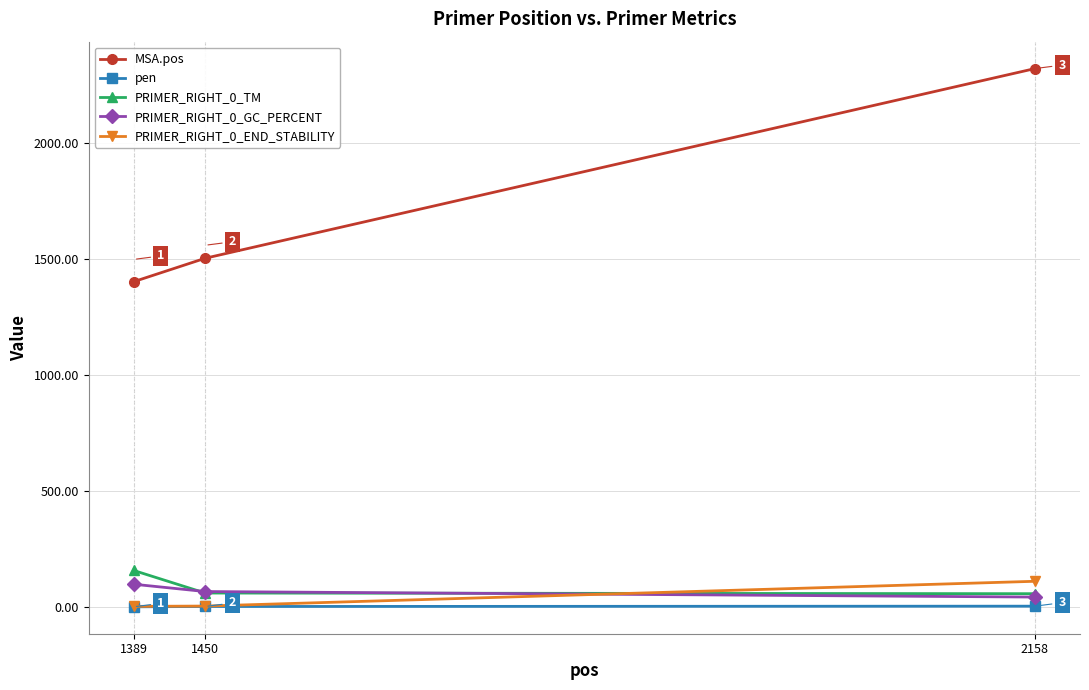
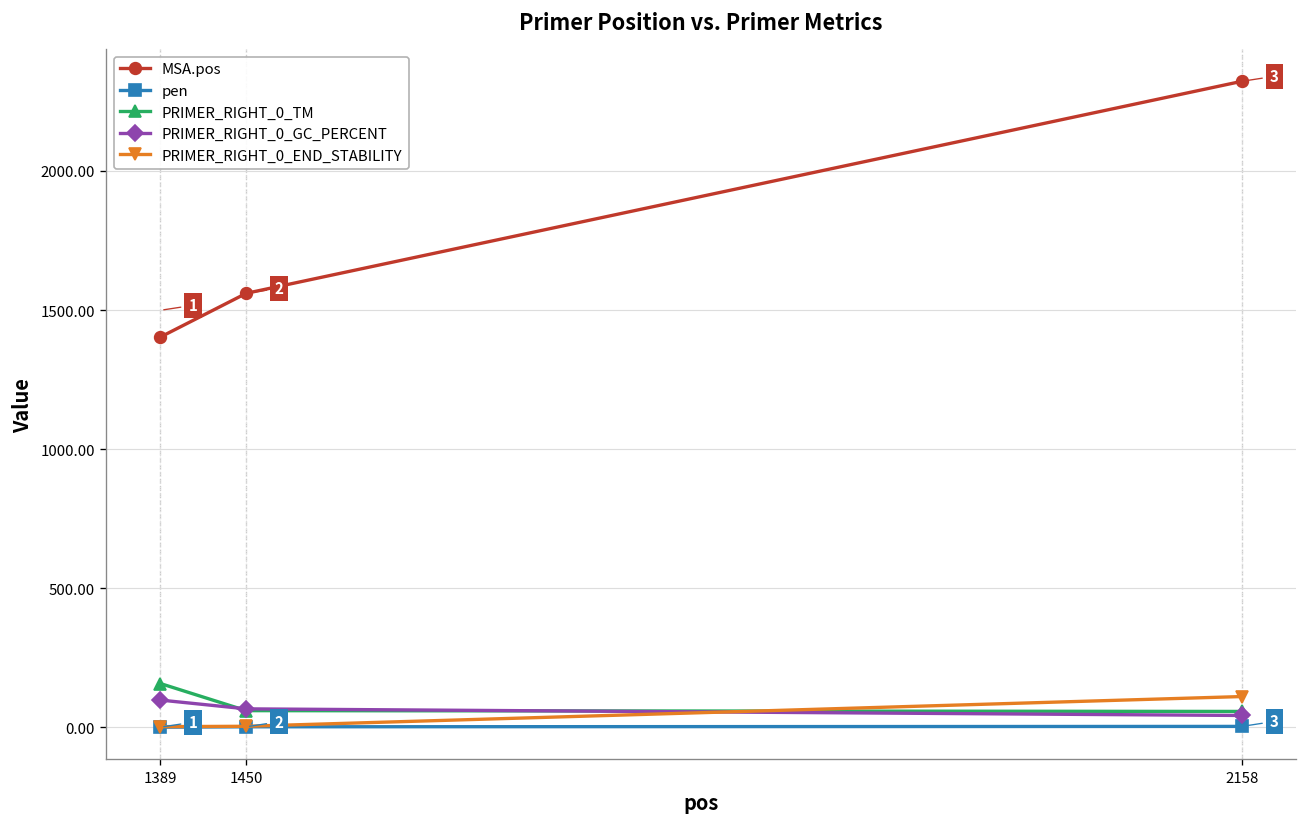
MSA.pos, 1450: 1500 -> 1560
